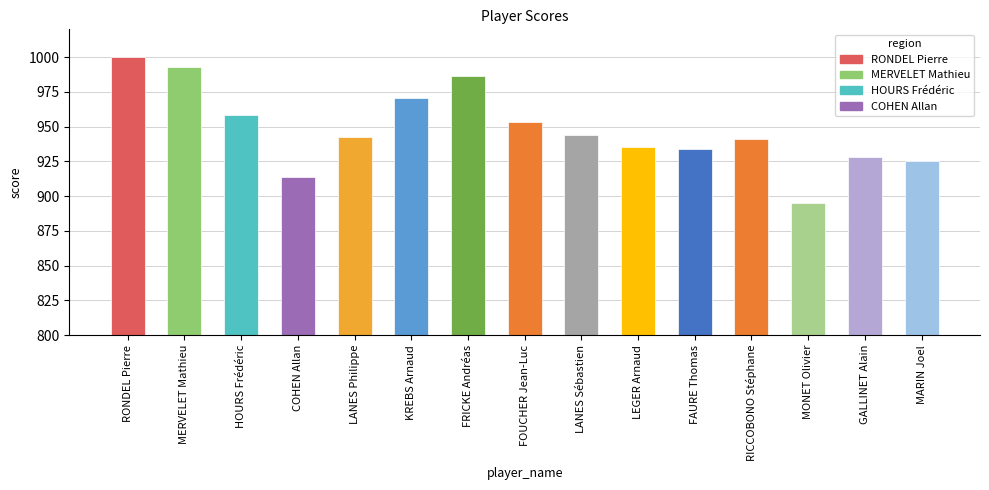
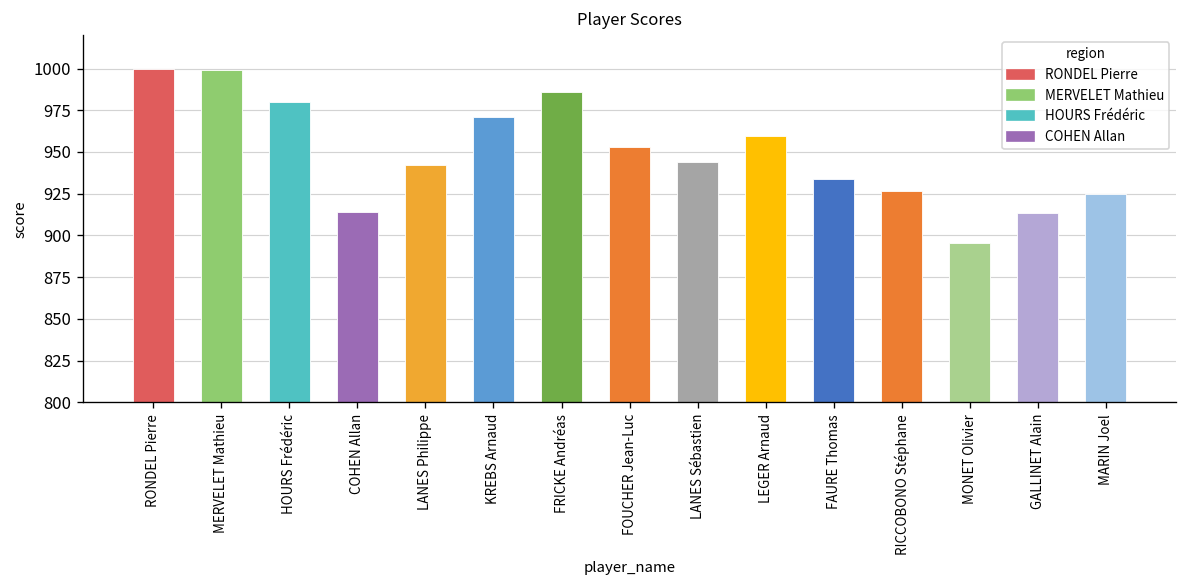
MERVELET Mathieu: 993 -> 999
HOURS Frédéric: 959 -> 980
LEGER Arnaud: 935 -> 960
RICCOBONO Stéphane: 941 -> 927
GALLINET Alain: 928 -> 913
